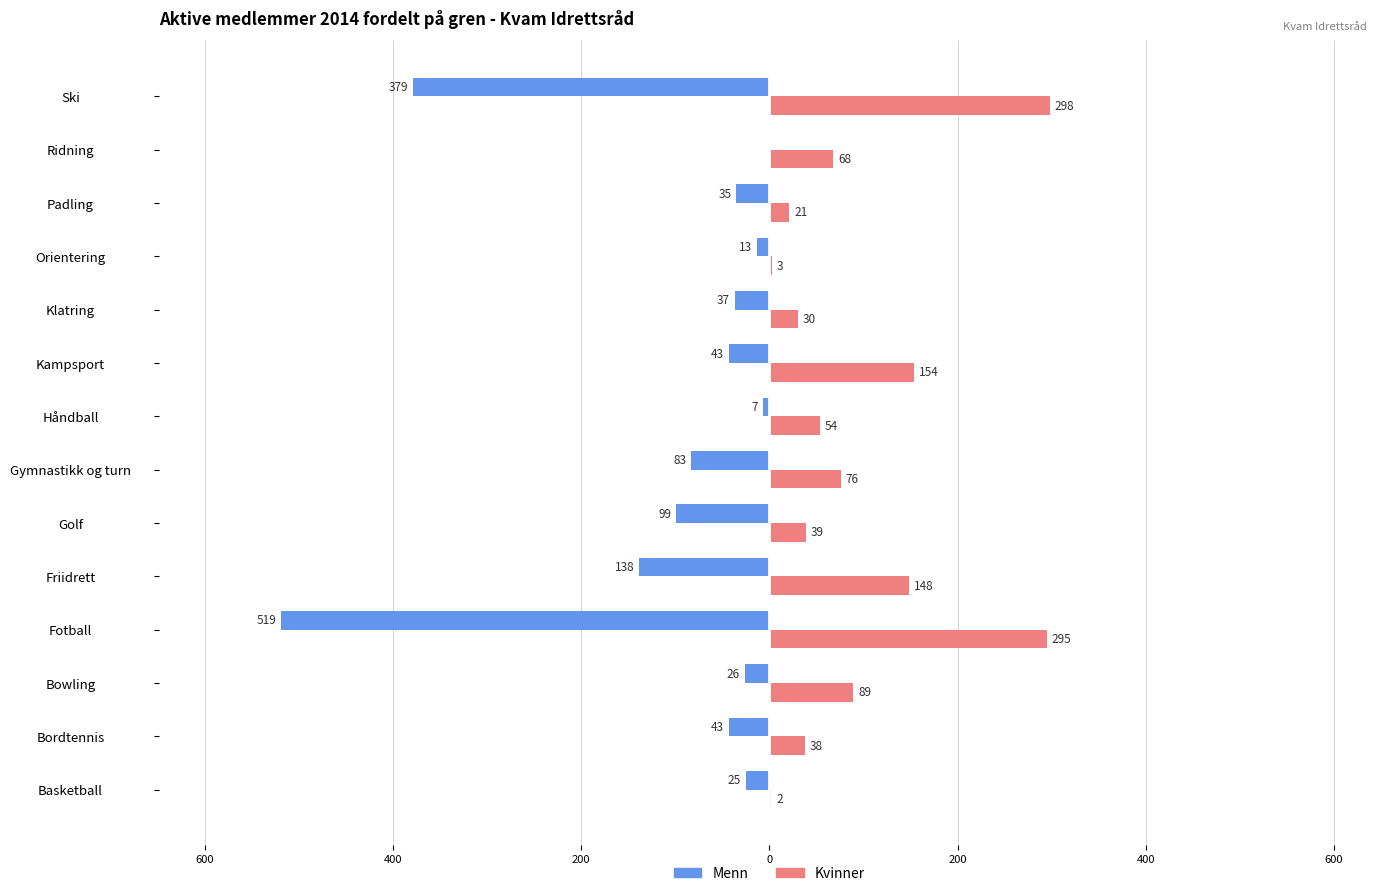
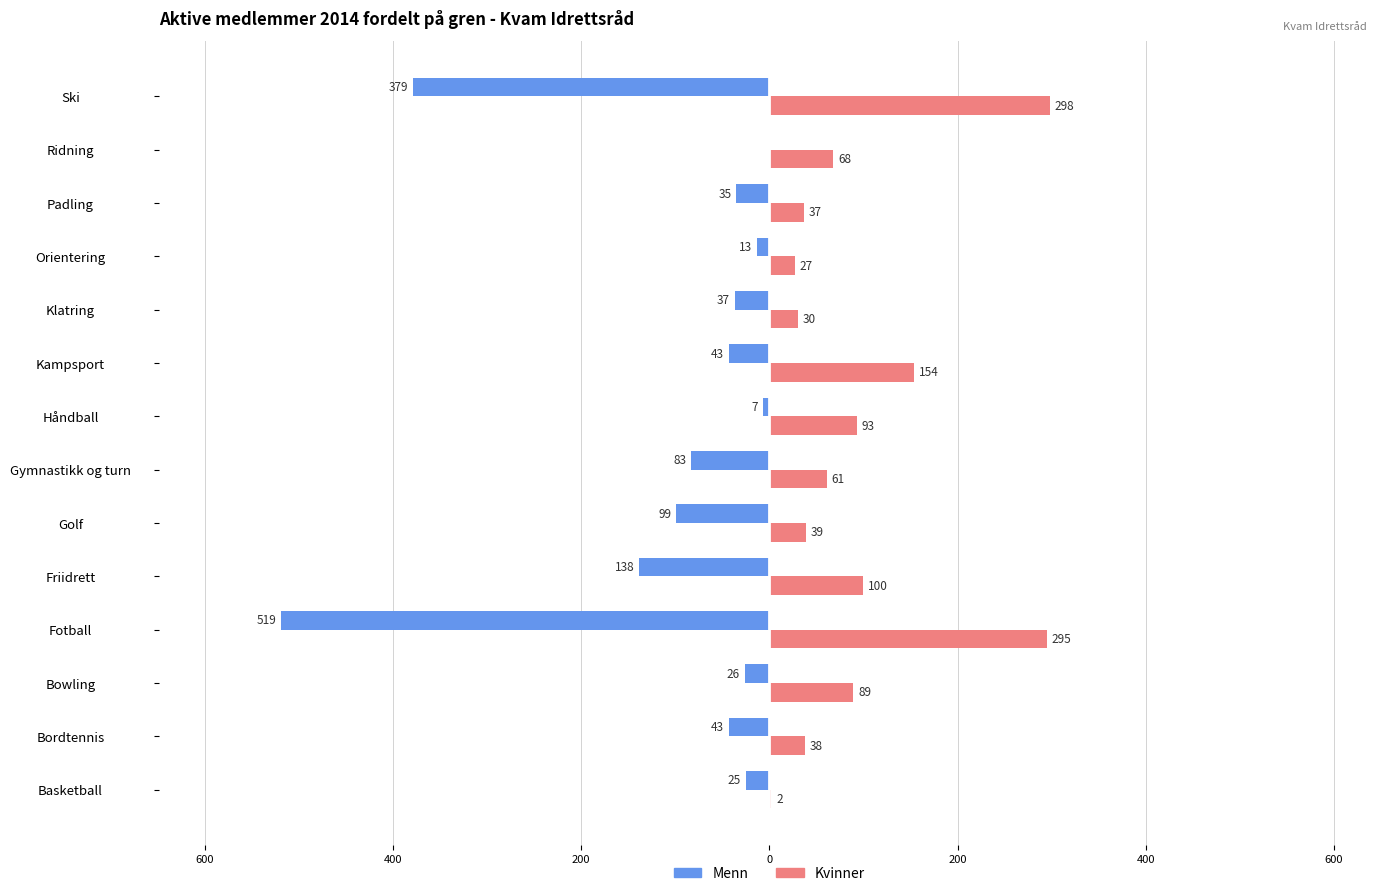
Kvinner, Padling: 21 -> 37
Kvinner, Orientering: 3 -> 27
Kvinner, Håndball: 54 -> 93
Kvinner, Gymnastikk og turn: 76 -> 61
Kvinner, Friidrett: 148 -> 100
